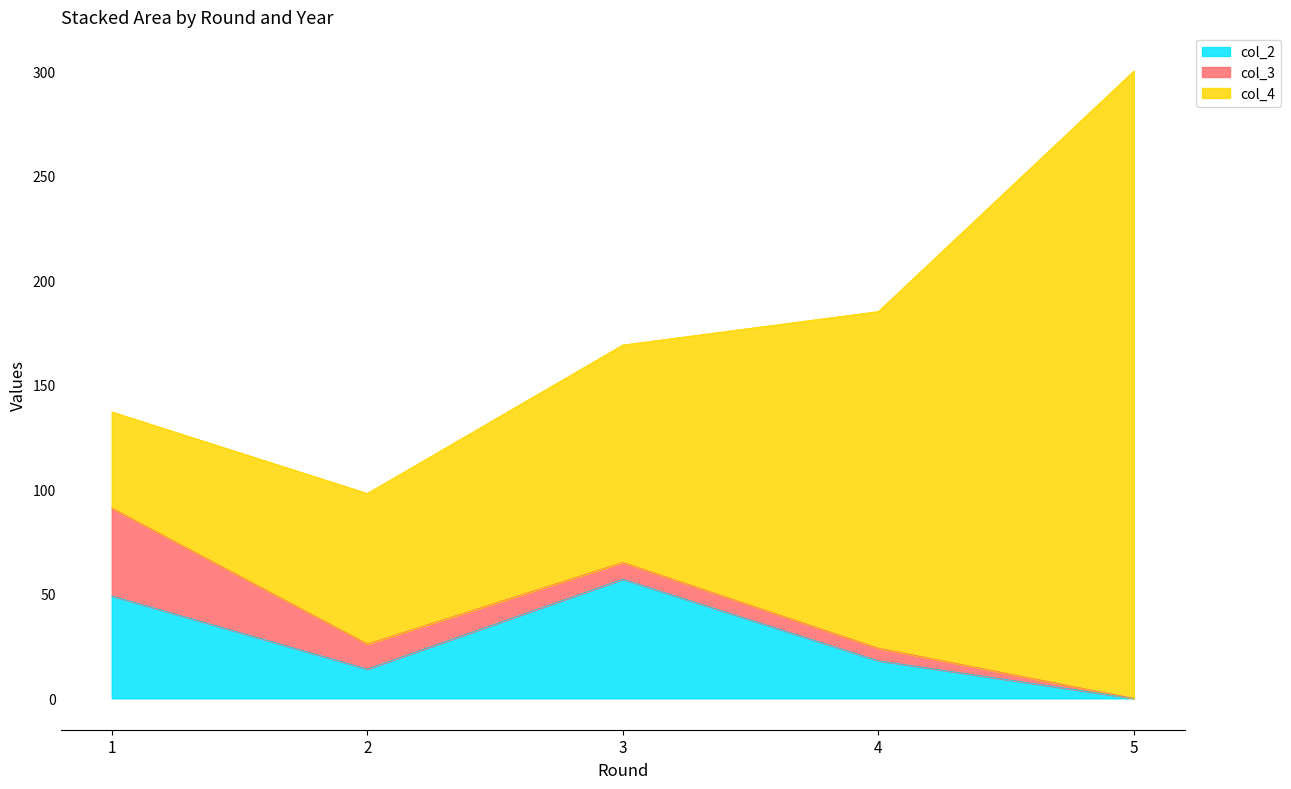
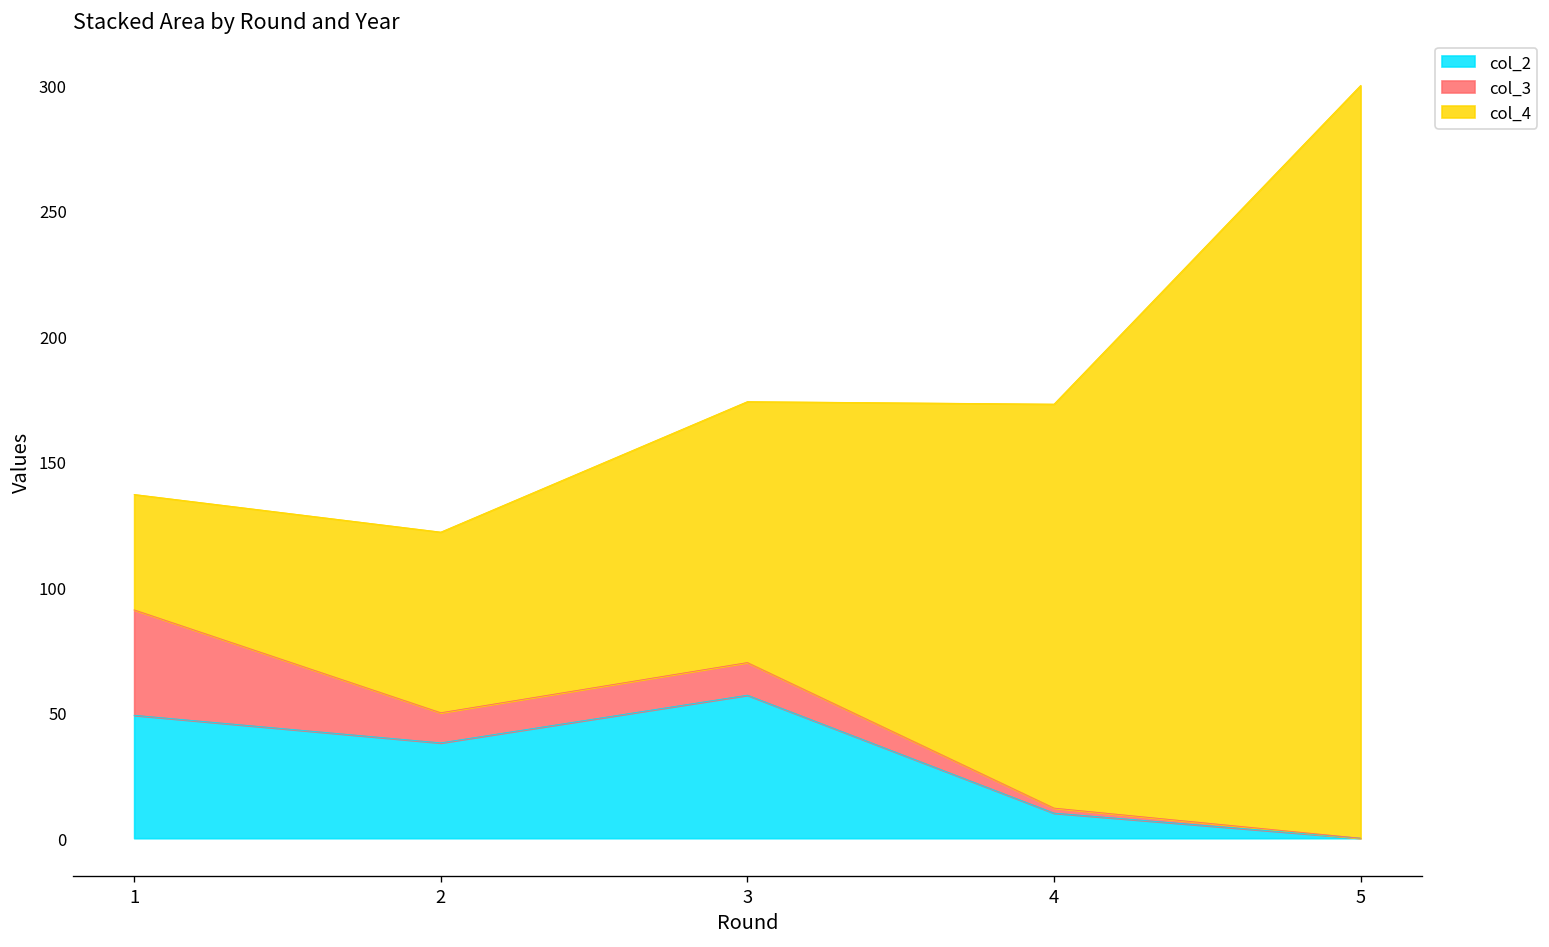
col_2, 2: 14 -> 38
col_3, 3: 8 -> 13
col_2, 4: 18 -> 10
col_3, 4: 6 -> 2
